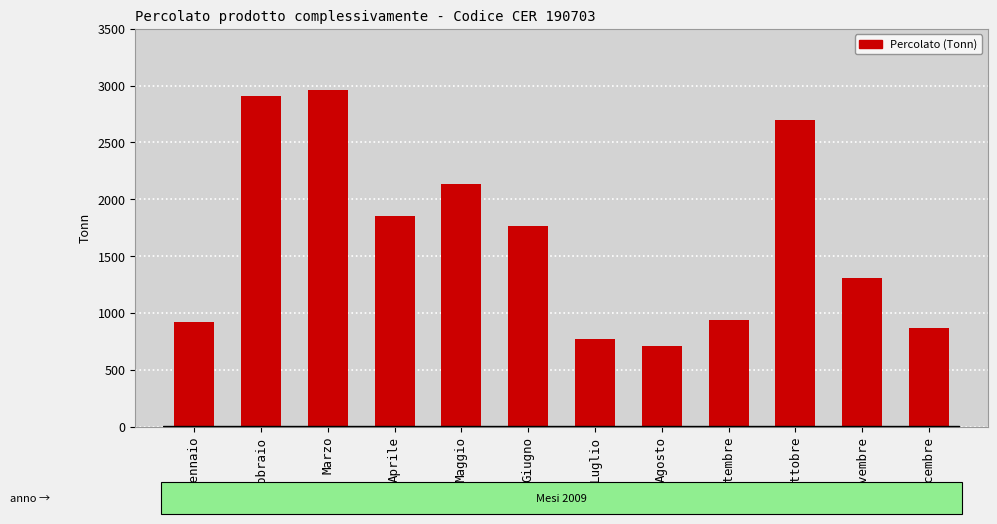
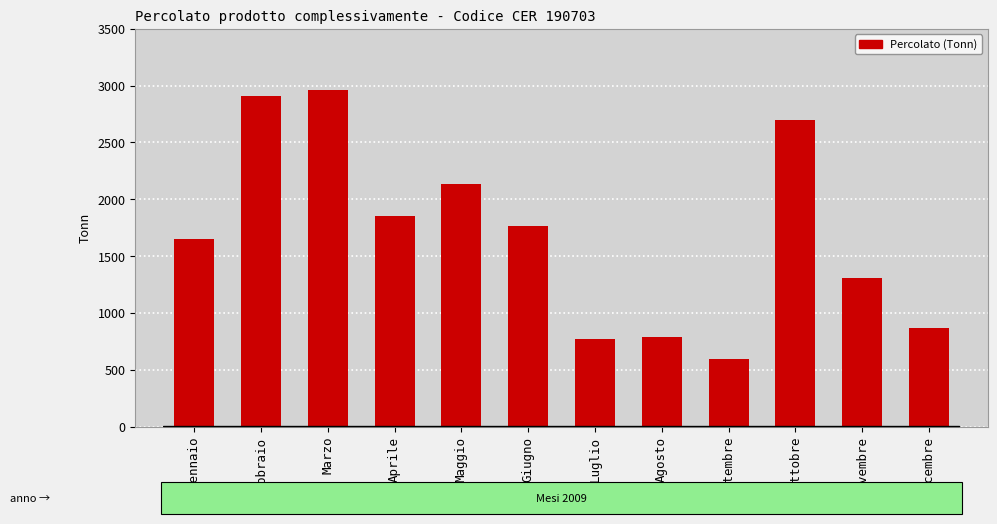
Gennaio: 920 -> 1650
Agosto: 710 -> 790
Settembre: 940 -> 590
